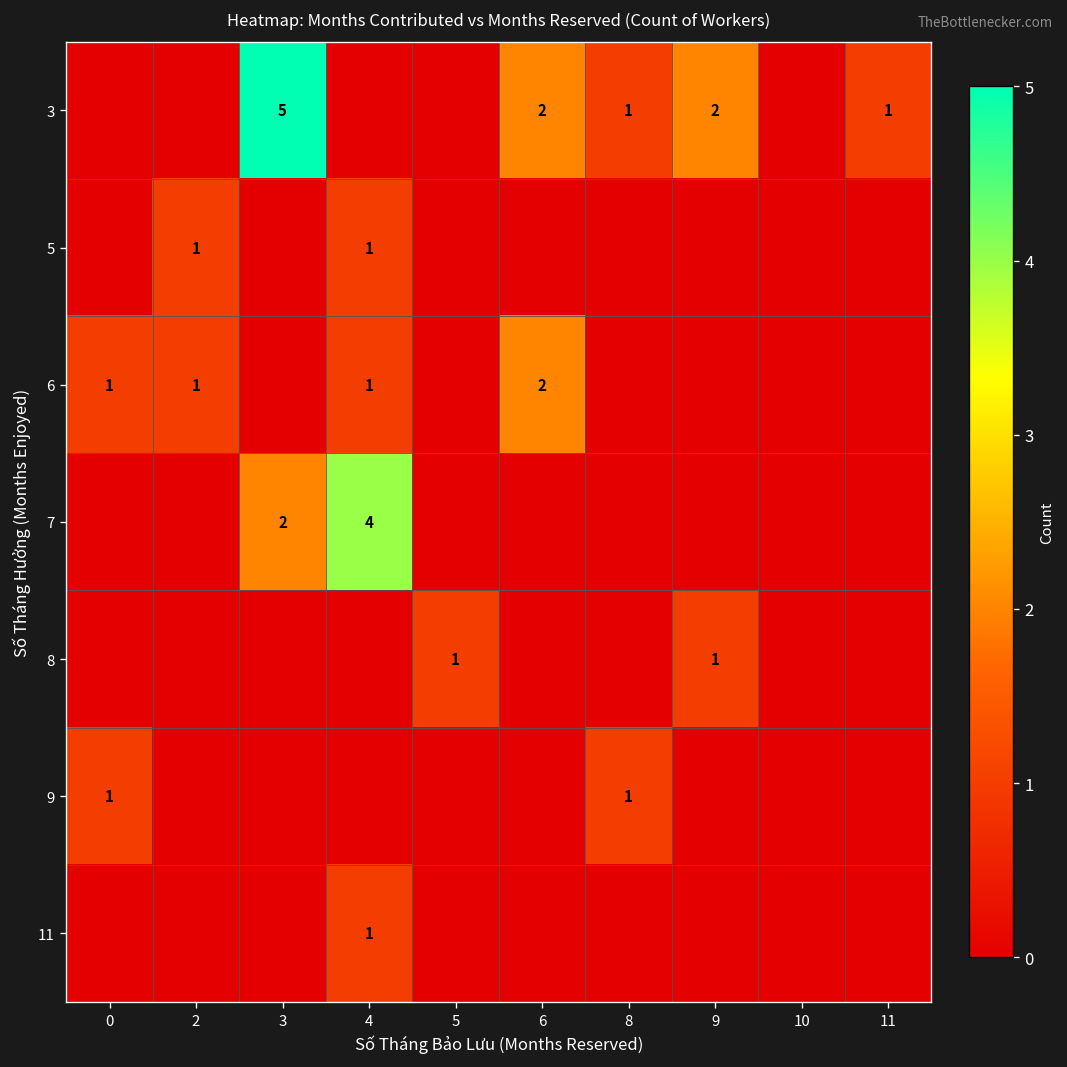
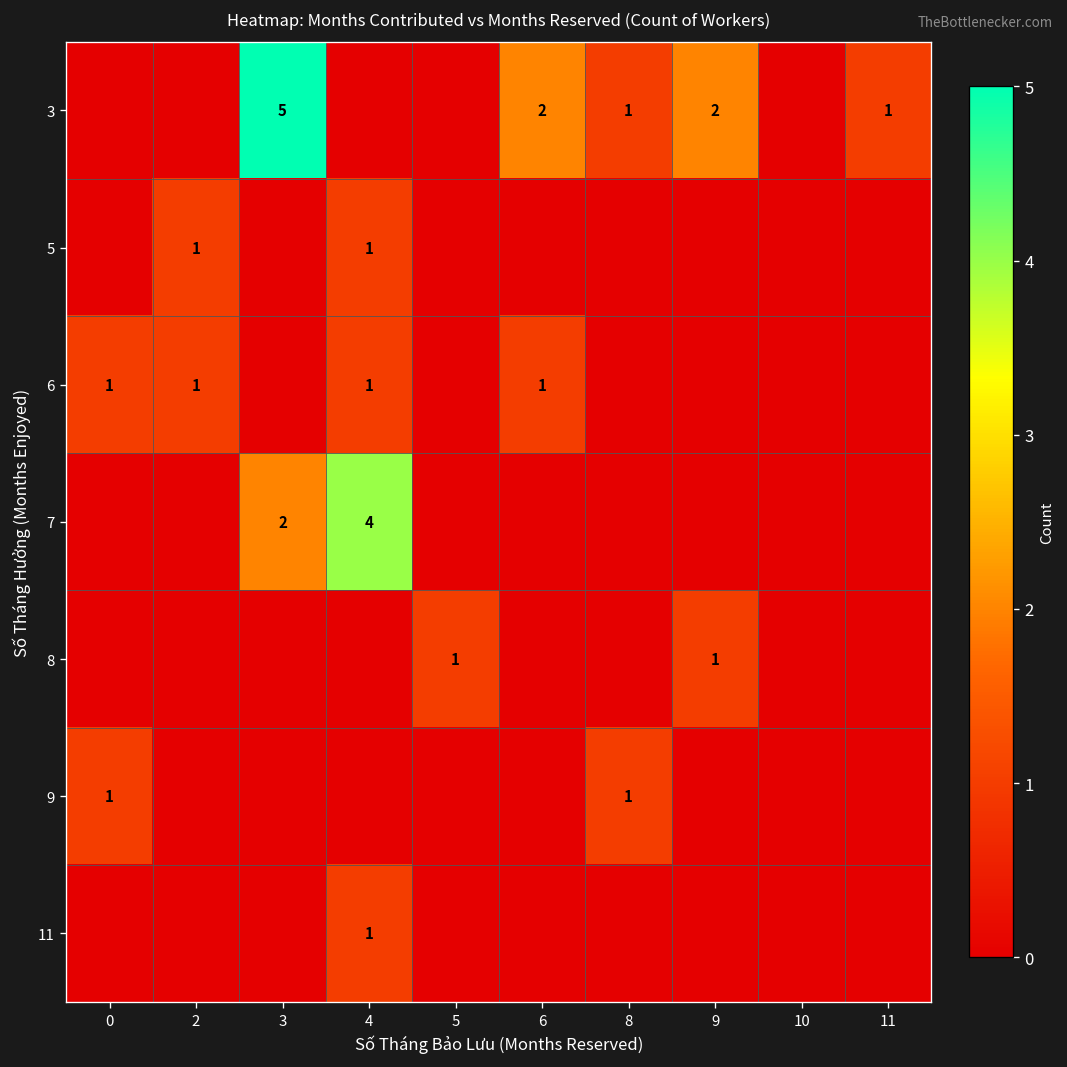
6, 6: 2 -> 1
